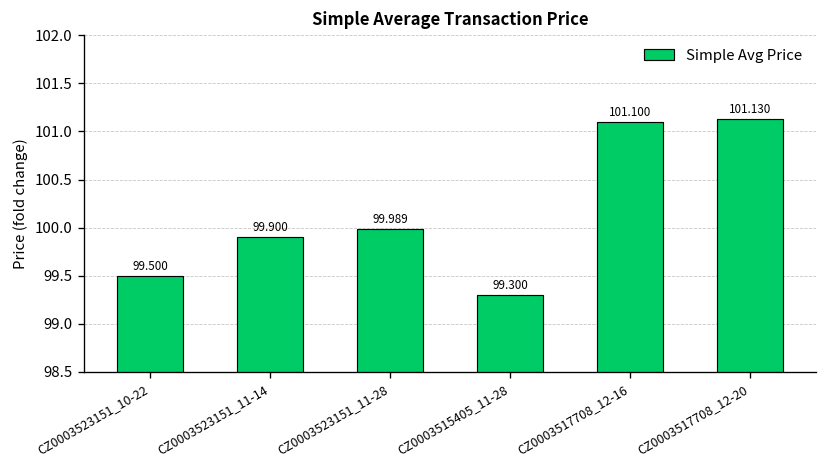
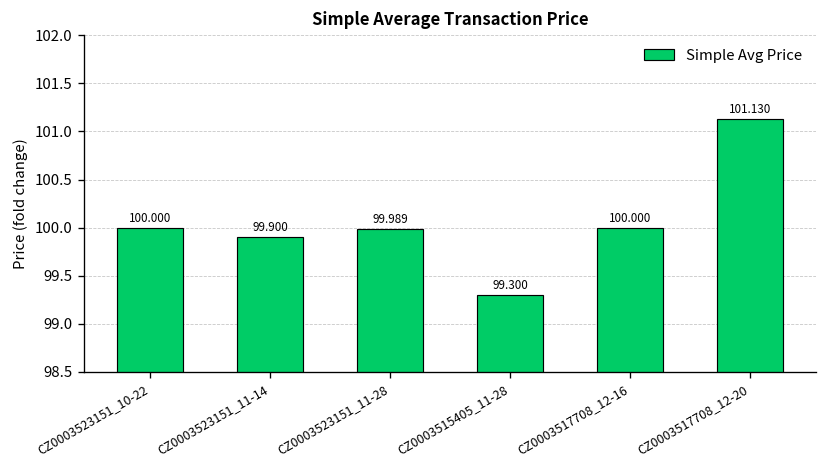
CZ0003523151_10-22: 99.500 -> 100.000
CZ0003517708_12-16: 101.100 -> 100.000
